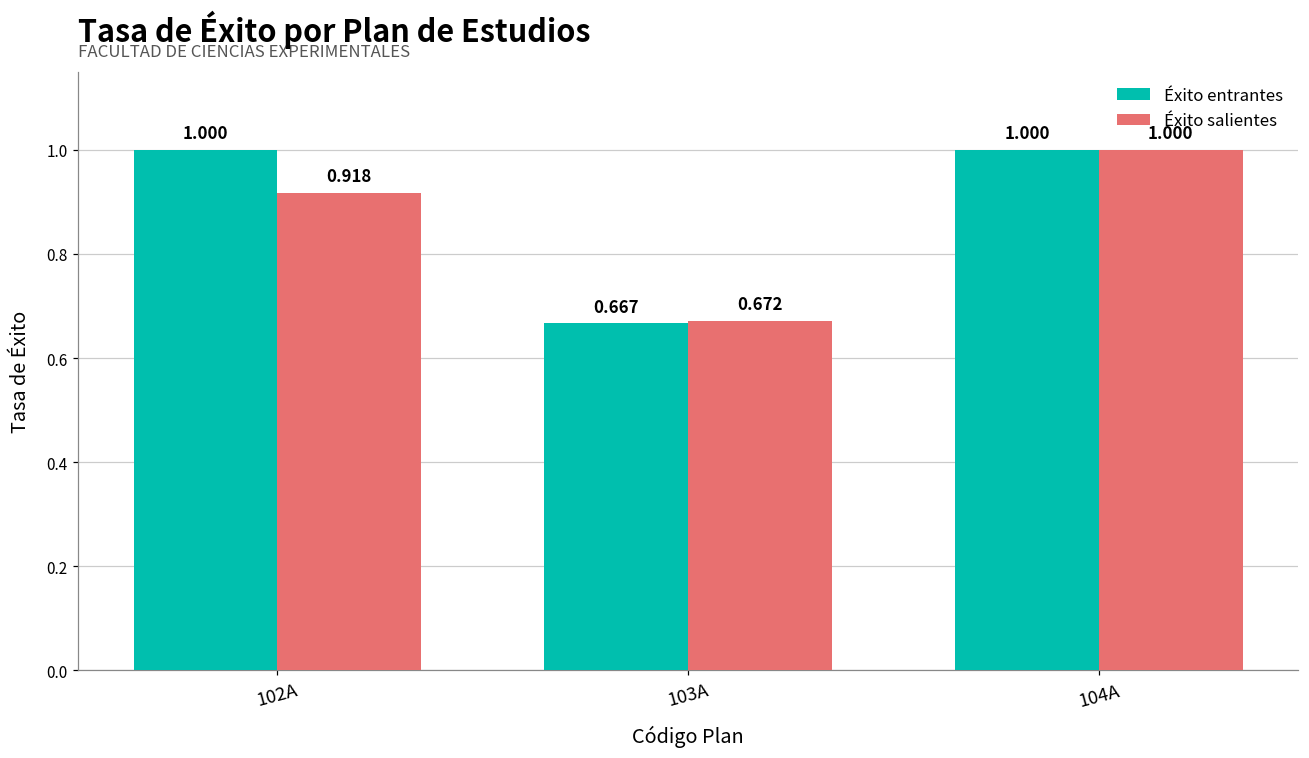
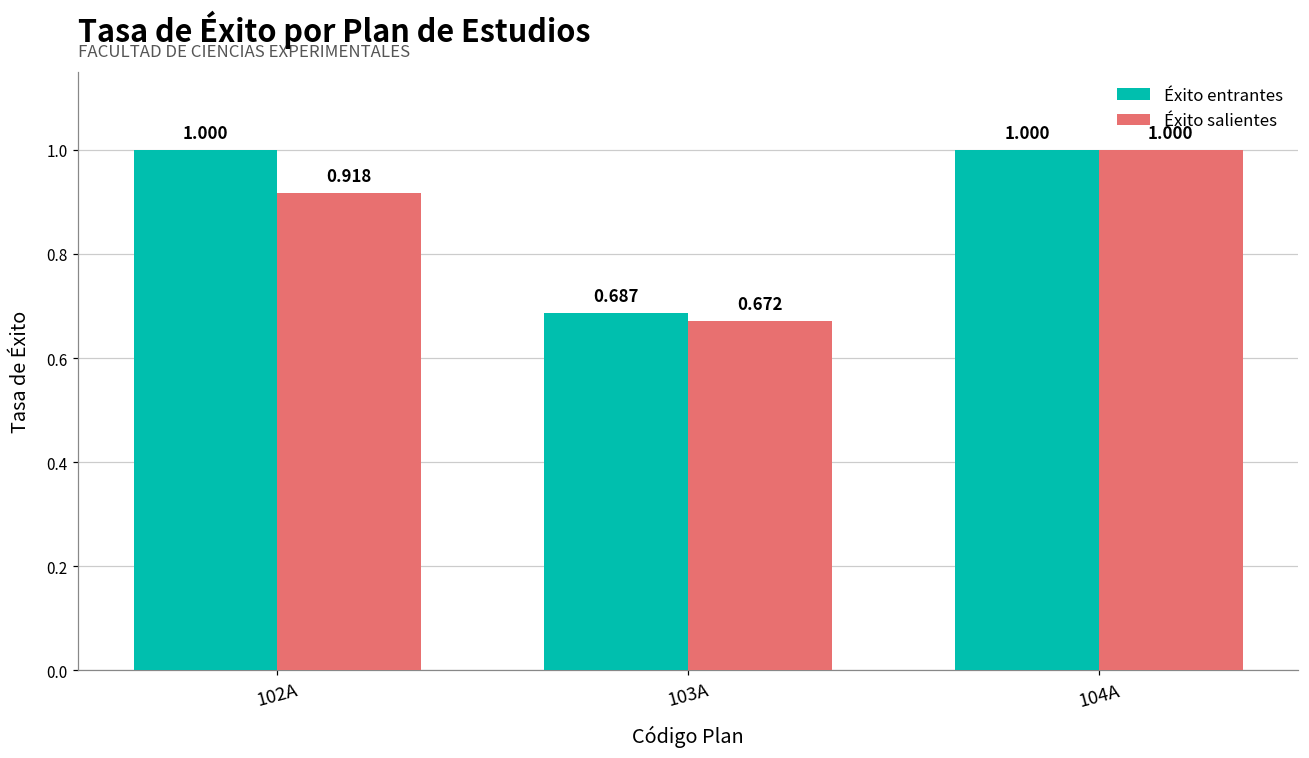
Éxito entrantes, 103A: 0.667 -> 0.687
